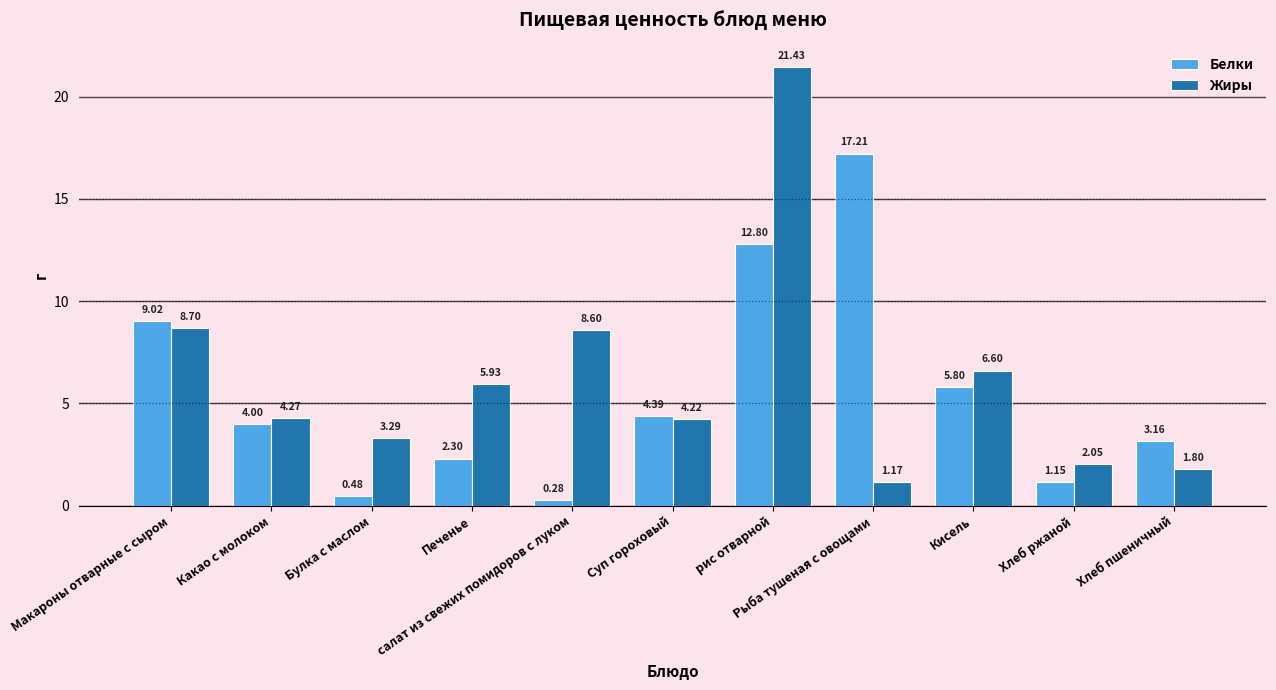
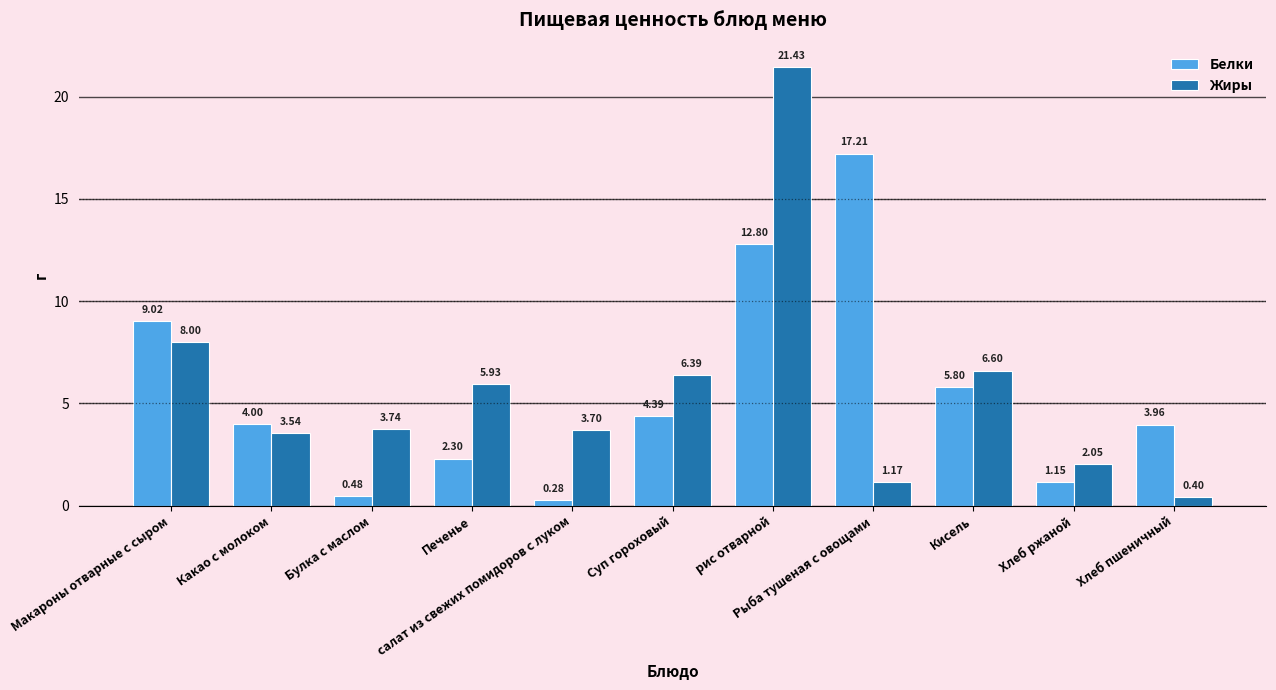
Жиры, Макароны отварные с сыром: 8.70 -> 8.00
Жиры, Какао с молоком: 4.27 -> 3.54
Жиры, Булка с маслом: 3.29 -> 3.74
Жиры, салат из свежих помидоров с луком: 8.60 -> 3.70
Жиры, Суп гороховый: 4.22 -> 6.39
Белки, Хлеб пшеничный: 3.16 -> 3.96
Жиры, Хлеб пшеничный: 1.80 -> 0.40
